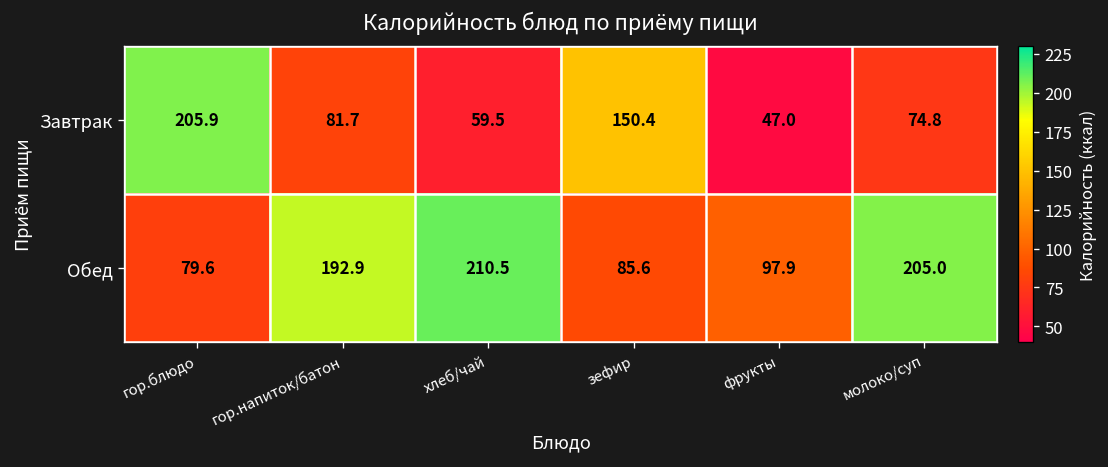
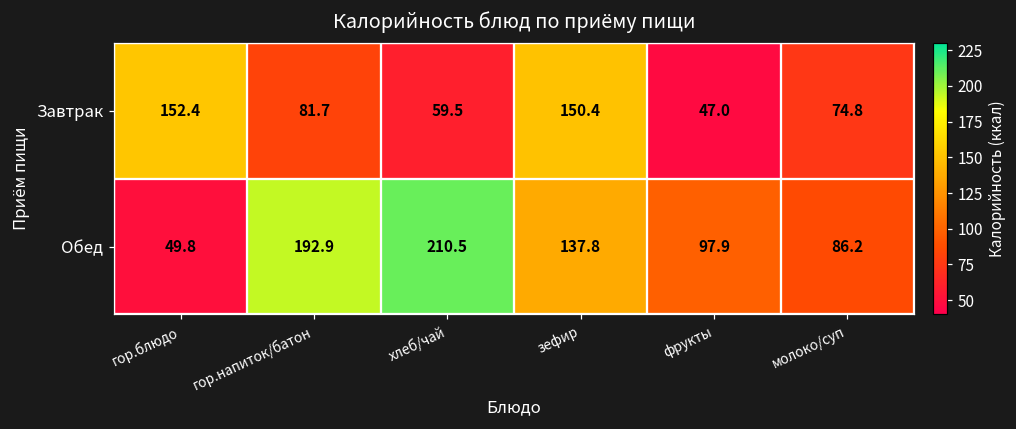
Завтрак, гор.блюдо: 205.9 -> 152.4
Обед, гор.блюдо: 79.6 -> 49.8
Обед, зефир: 85.6 -> 137.8
Обед, молоко/суп: 205.0 -> 86.2
